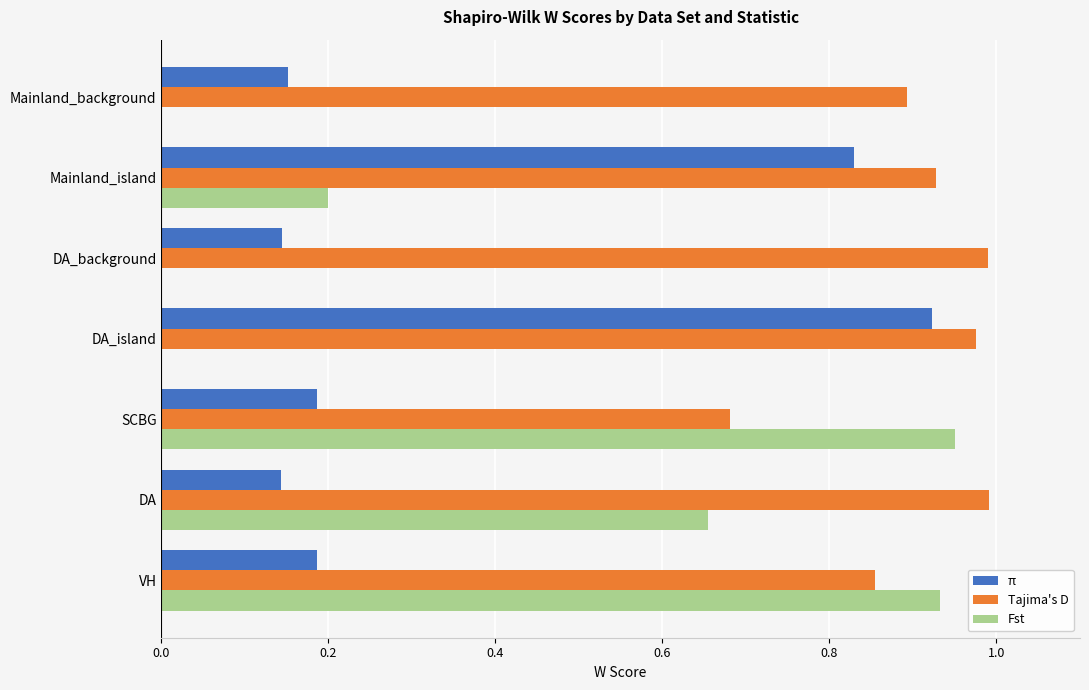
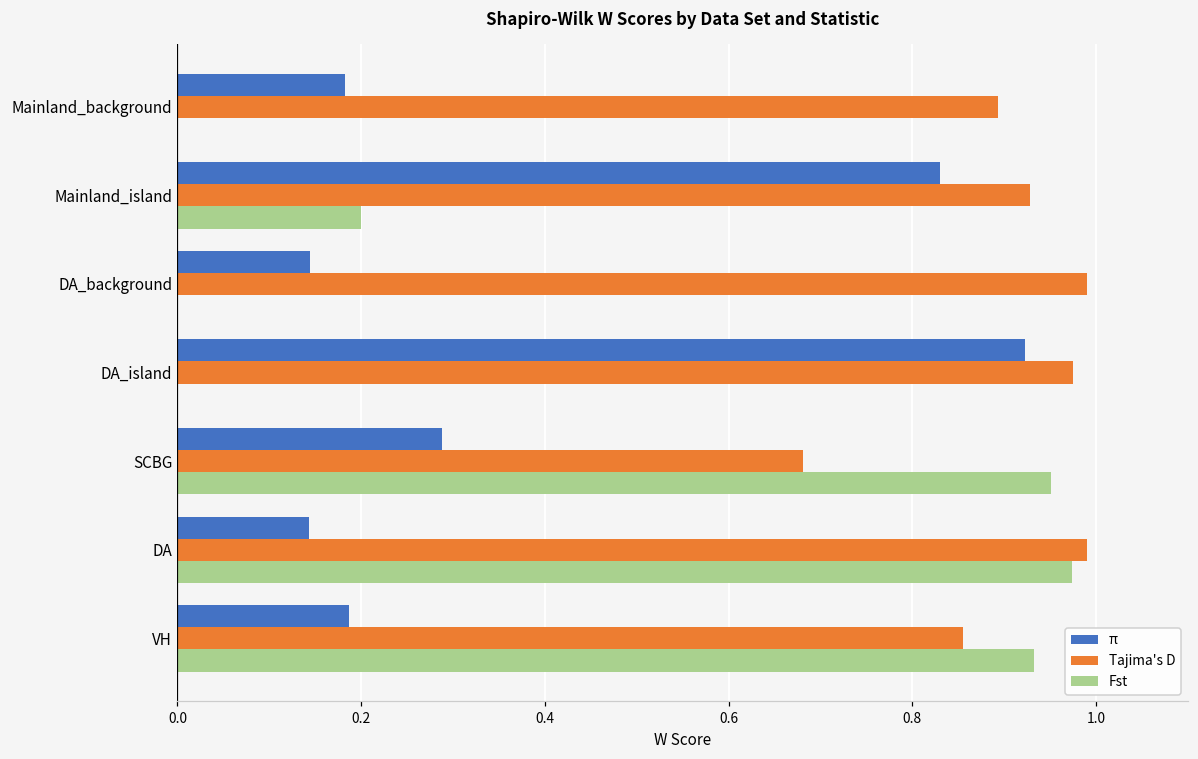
π, Mainland_background: 0.15 -> 0.18
π, SCBG: 0.19 -> 0.29
Fst, DA: 0.65 -> 0.97
